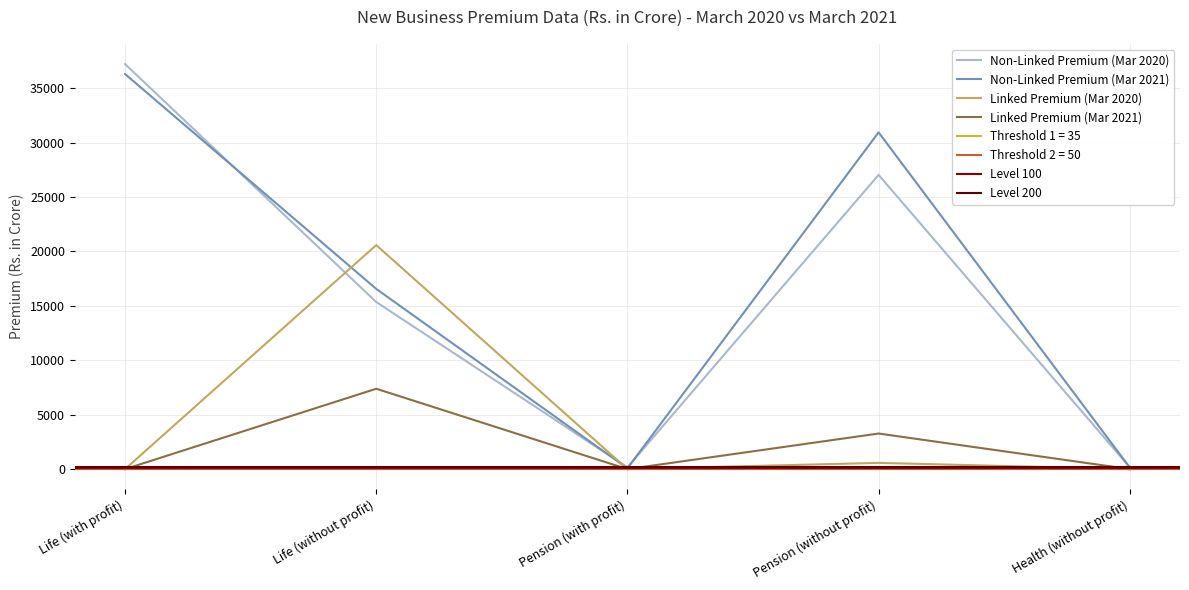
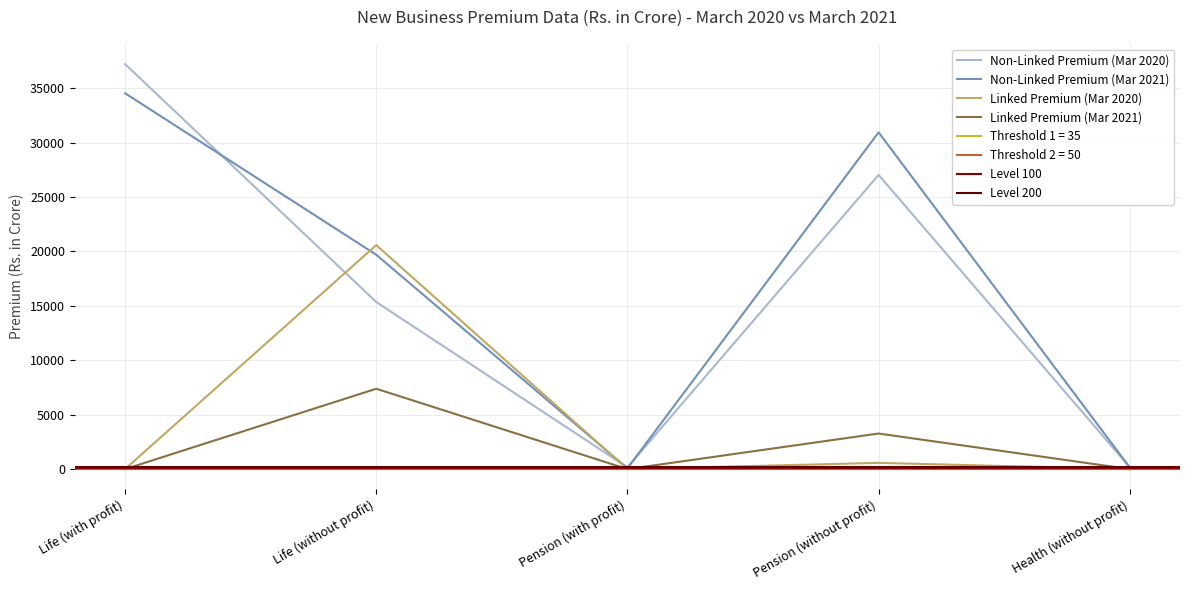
Non-Linked Premium (Mar 2021), Life (with profit): 36300 -> 34500
Non-Linked Premium (Mar 2021), Life (without profit): 16600 -> 19700
